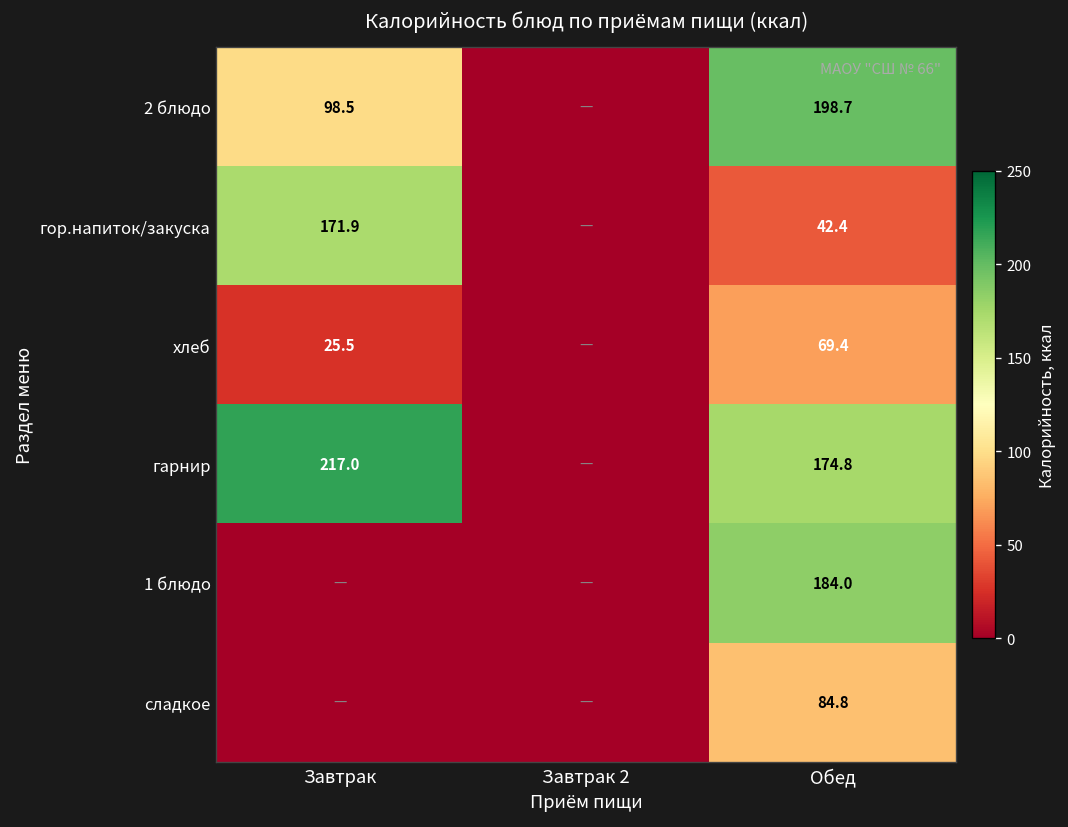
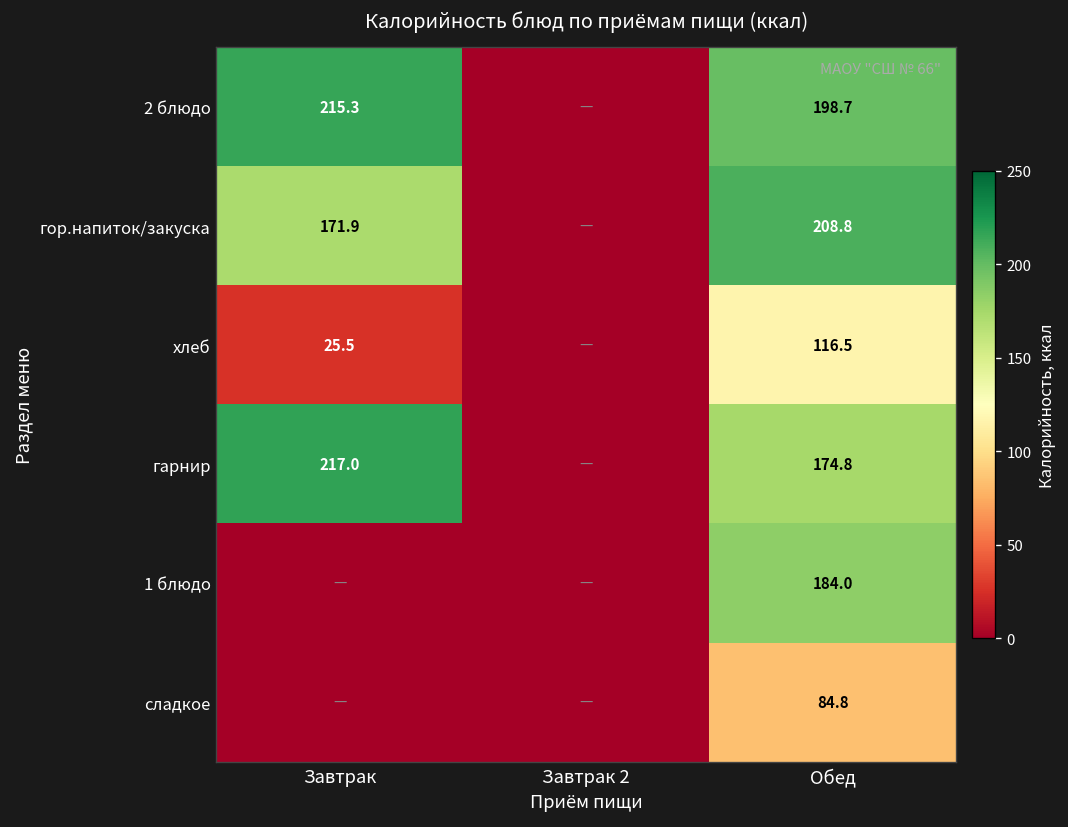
2 блюдо, Завтрак: 98.5 -> 215.3
гор.напиток/закуска, Обед: 42.4 -> 208.8
хлеб, Обед: 69.4 -> 116.5
